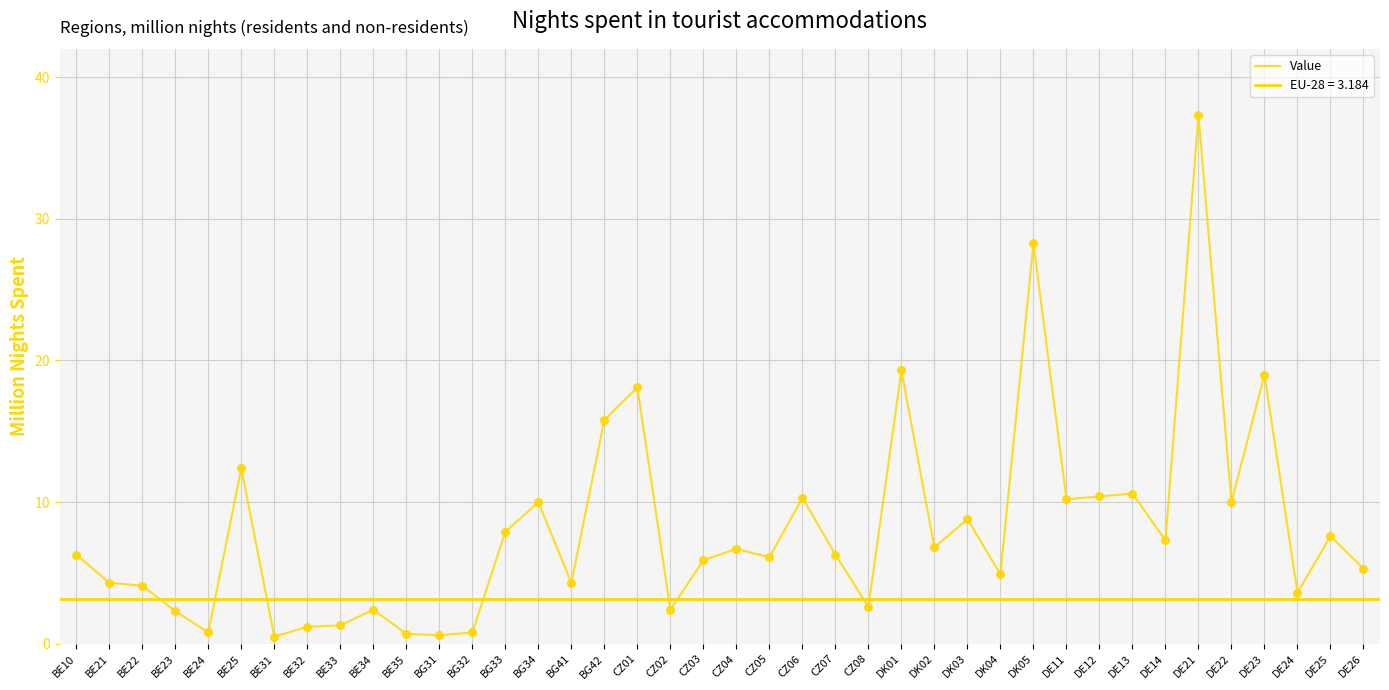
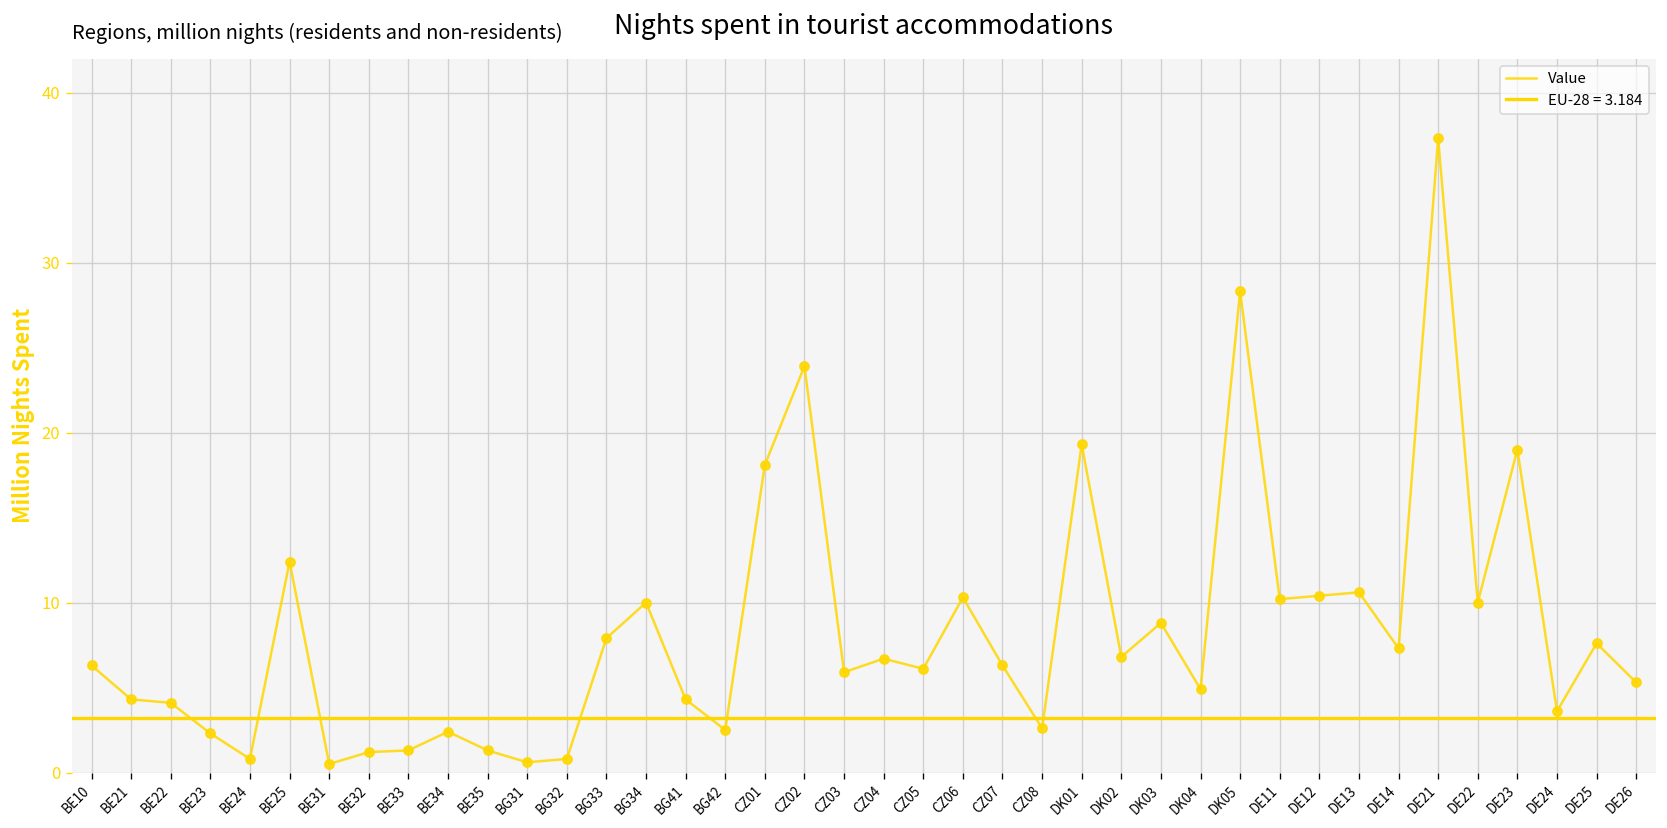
BE35: 0.7 -> 1.3
BG42: 15.8 -> 2.5
CZ02: 2.4 -> 23.9
